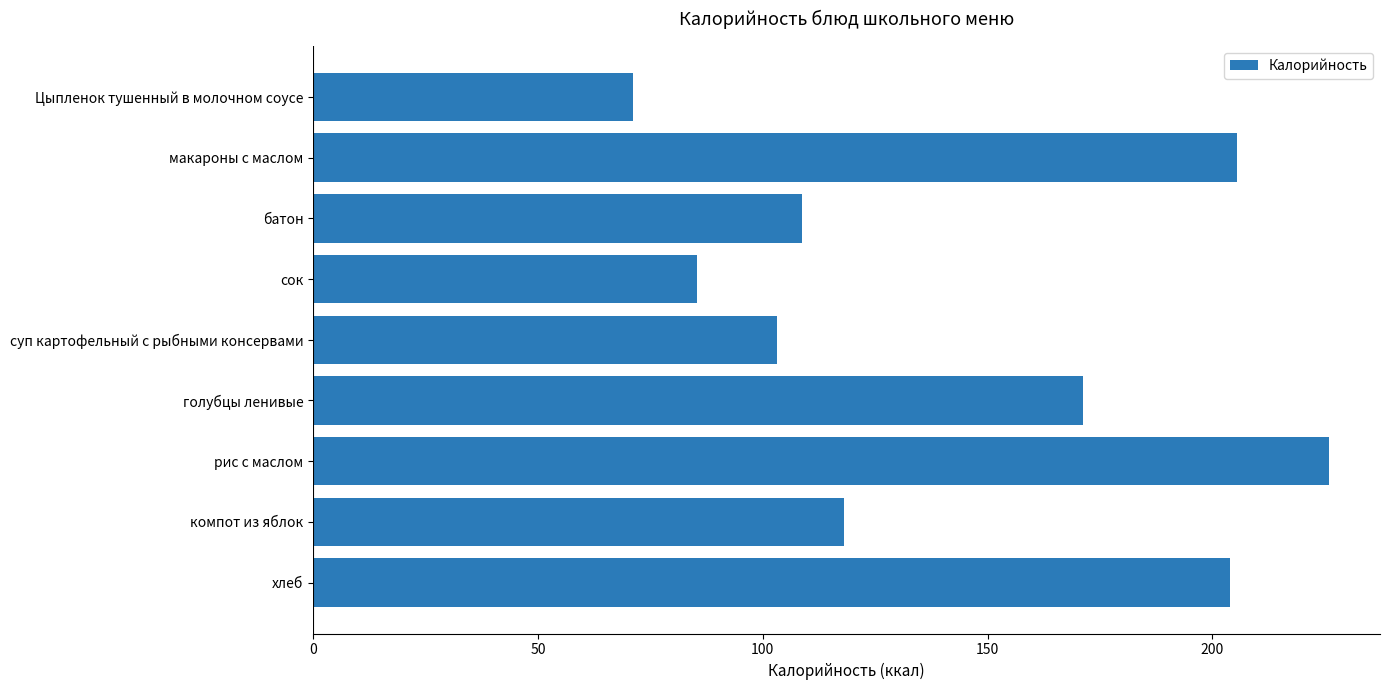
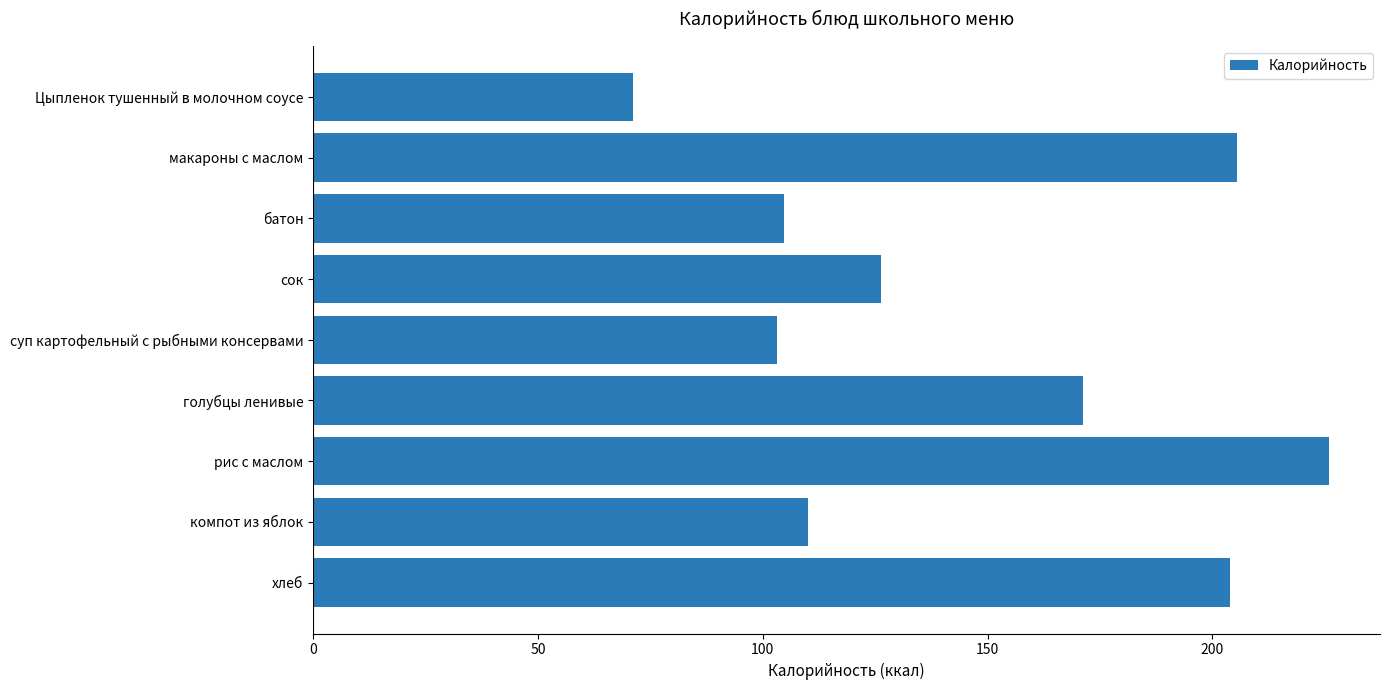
батон: 109 -> 105
сок: 85 -> 126
компот из яблок: 118 -> 110
